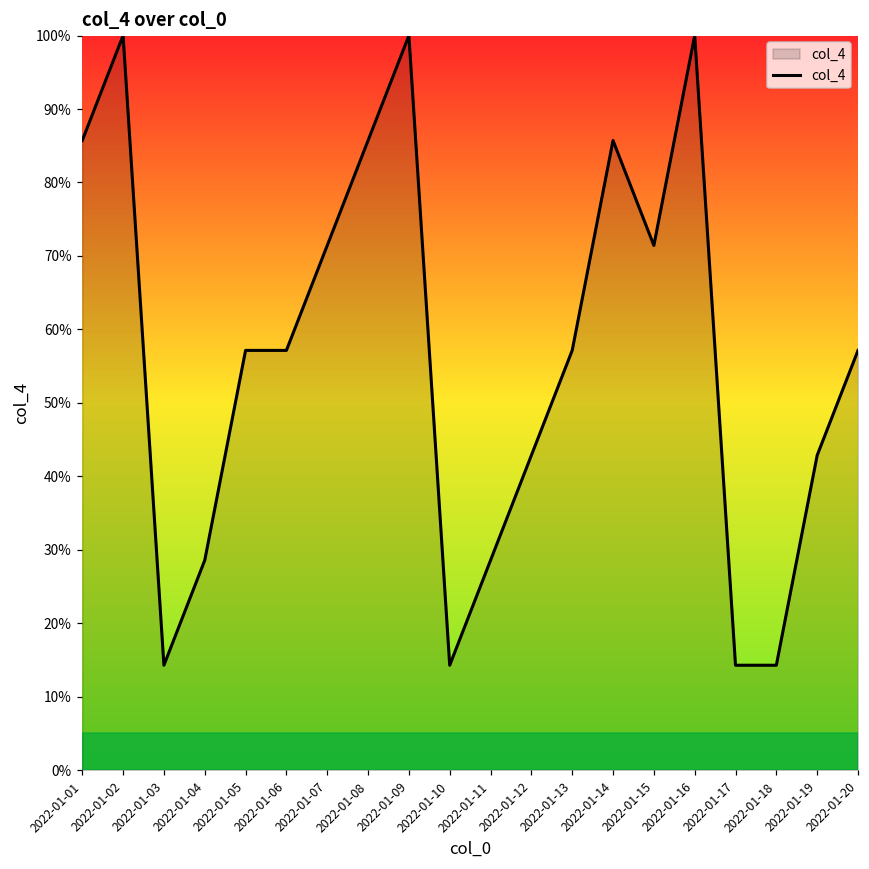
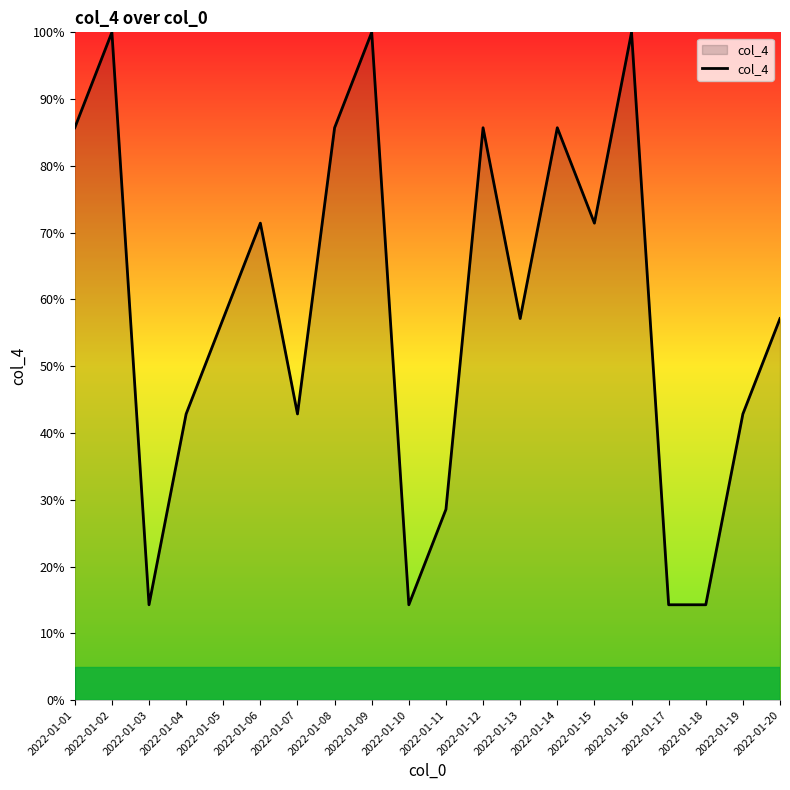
2022-01-04: 29% -> 43%
2022-01-06: 57% -> 71%
2022-01-07: 71% -> 43%
2022-01-12: 43% -> 86%
